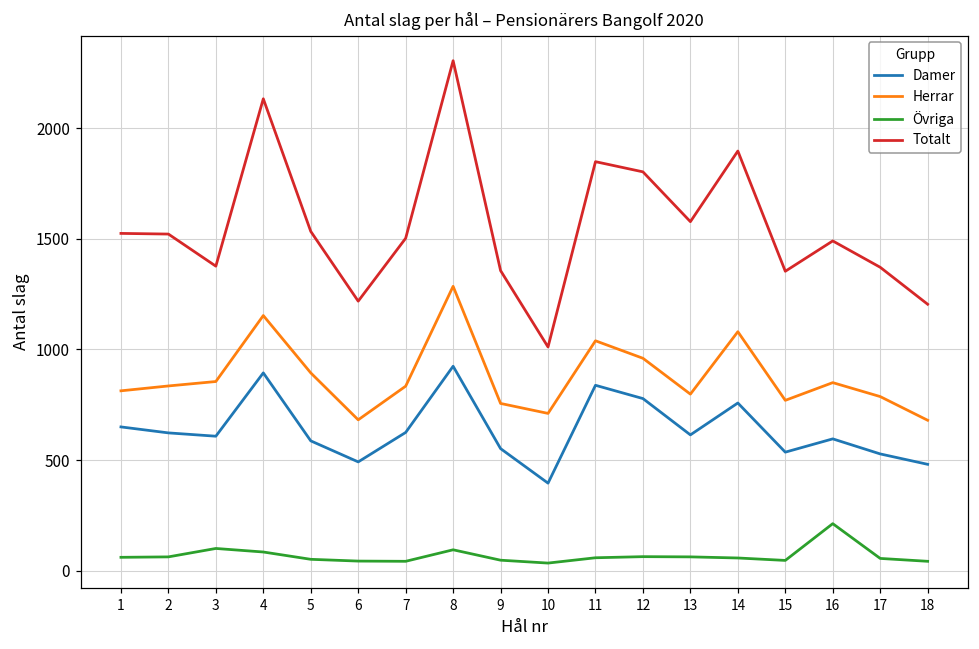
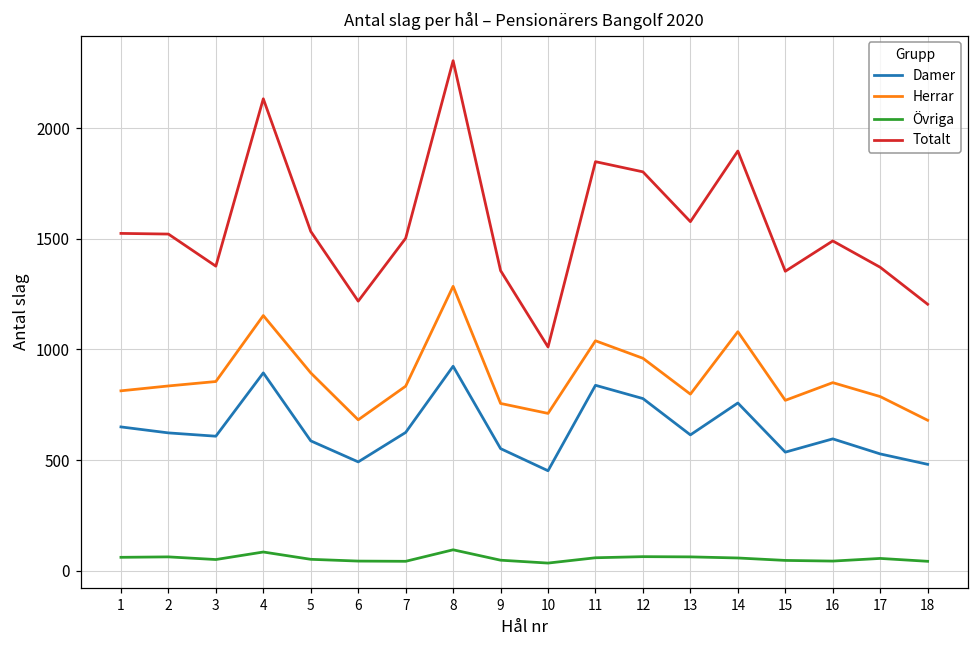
Övriga, 3: 100 -> 50
Damer, 10: 400 -> 450
Övriga, 16: 210 -> 40
